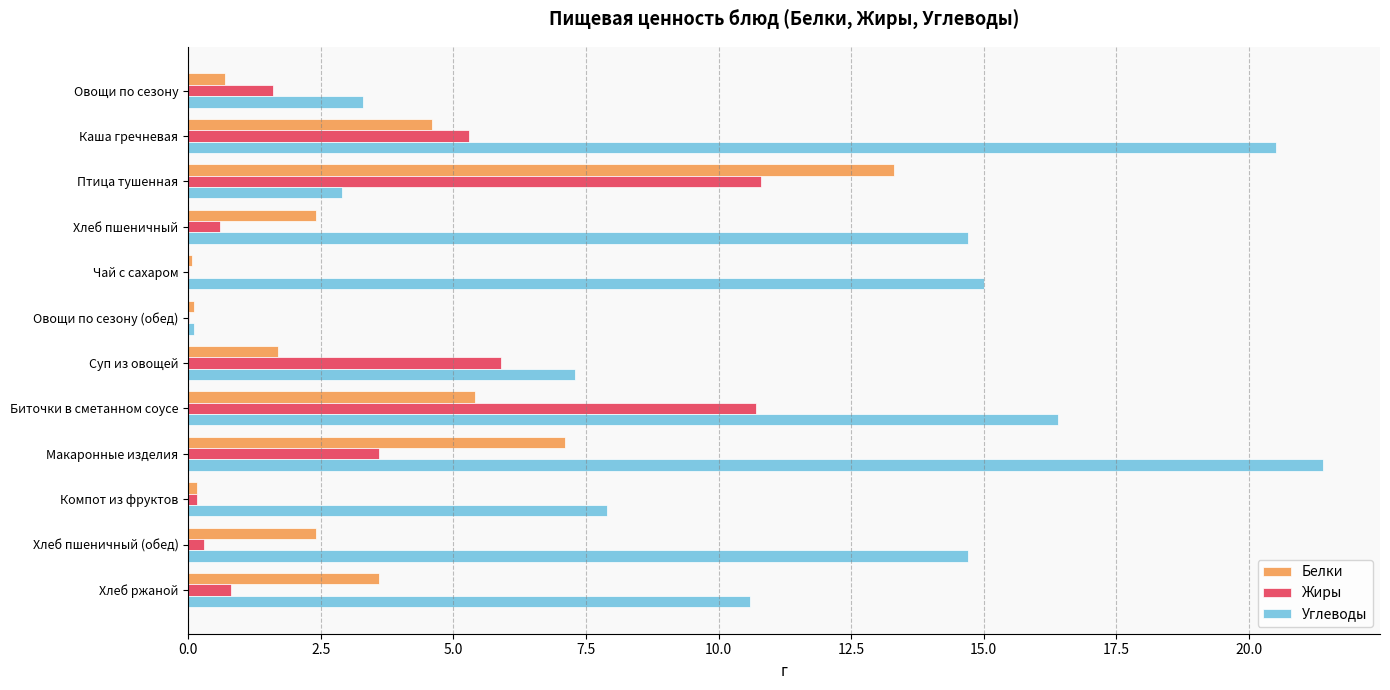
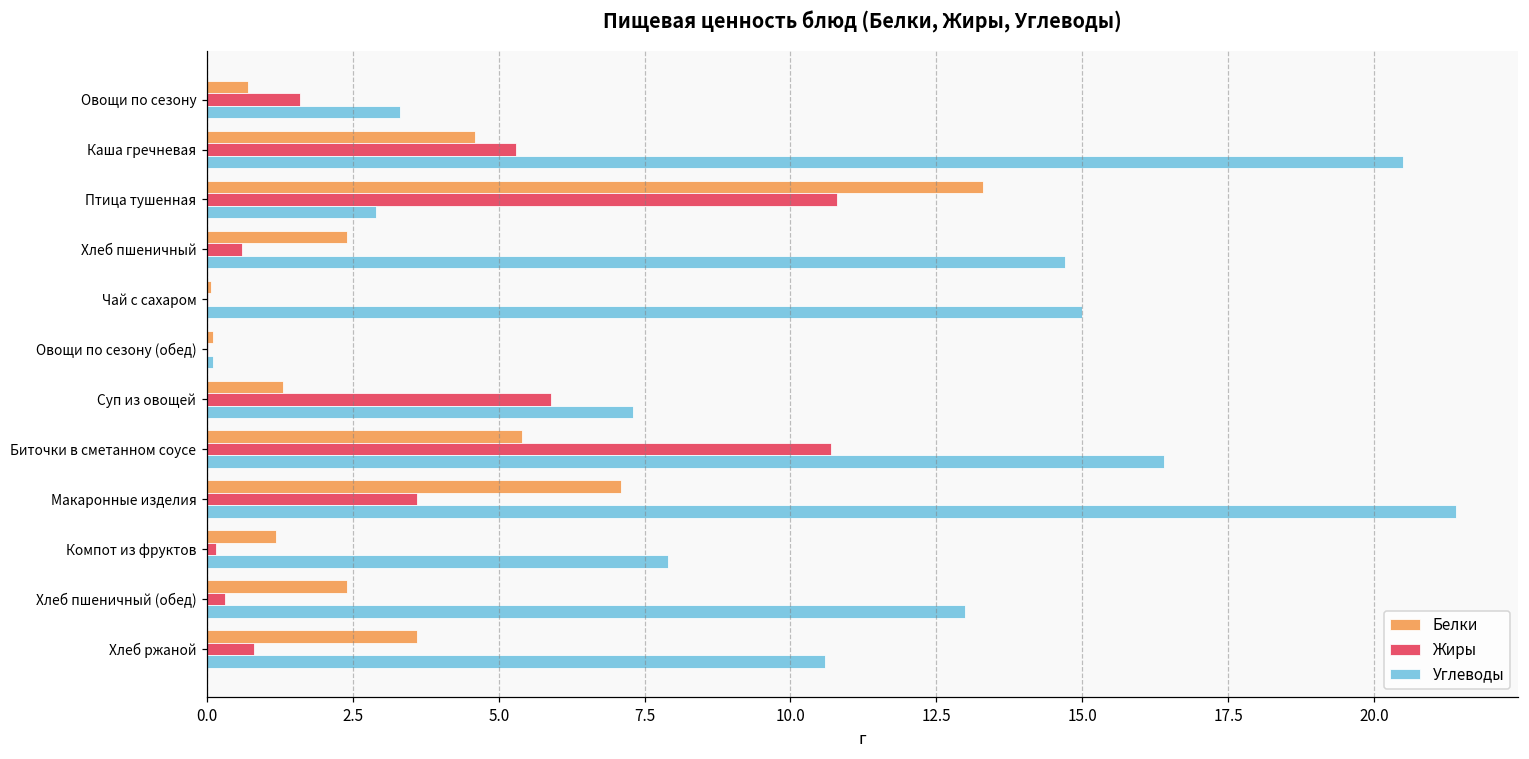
Белки, Суп из овощей: 1.7 -> 1.3
Белки, Компот из фруктов: 0.2 -> 1.2
Углеводы, Хлеб пшеничный (обед): 14.7 -> 13.0
